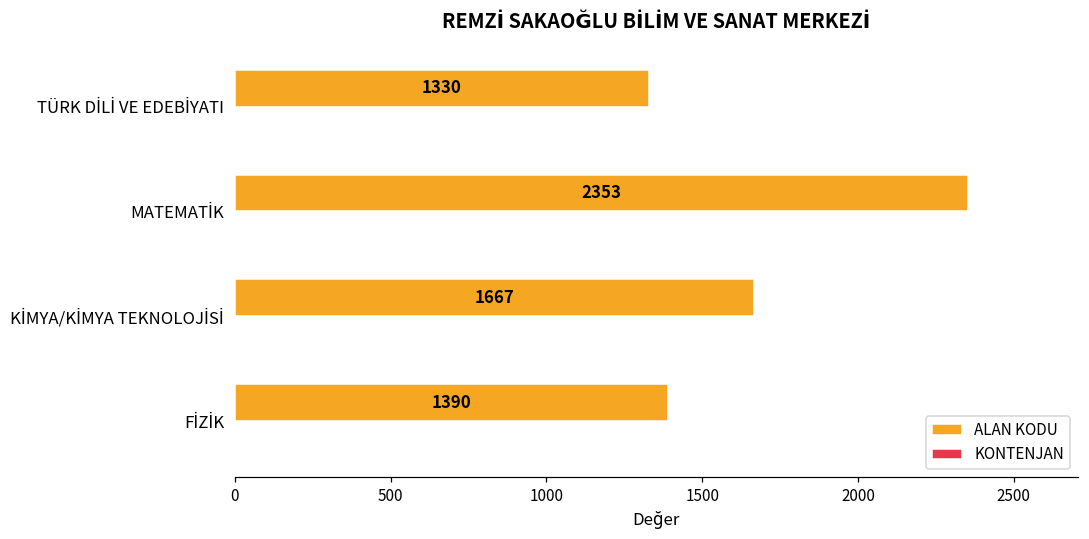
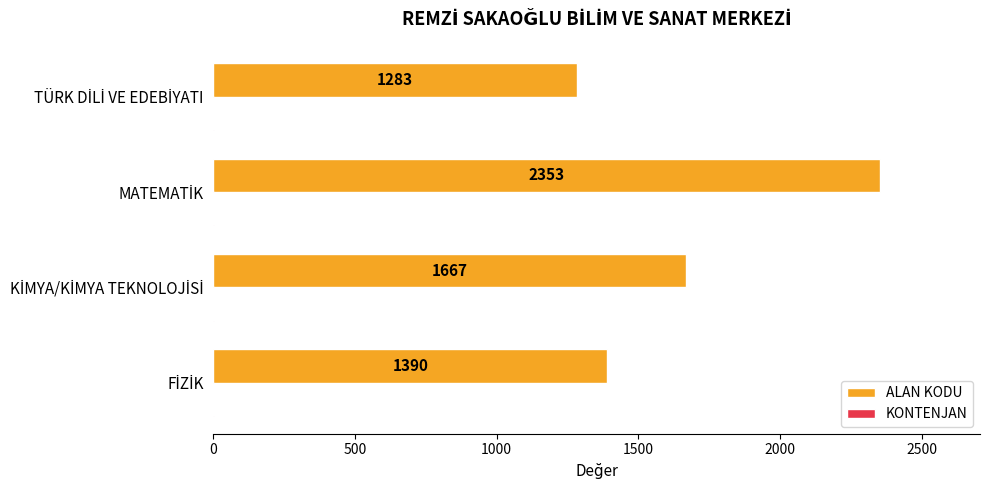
ALAN KODU, TÜRK DİLİ VE EDEBİYATI: 1330 -> 1283
